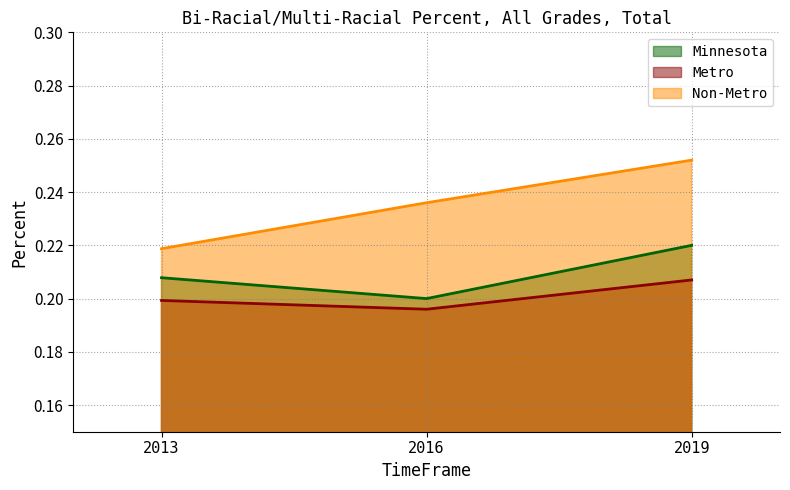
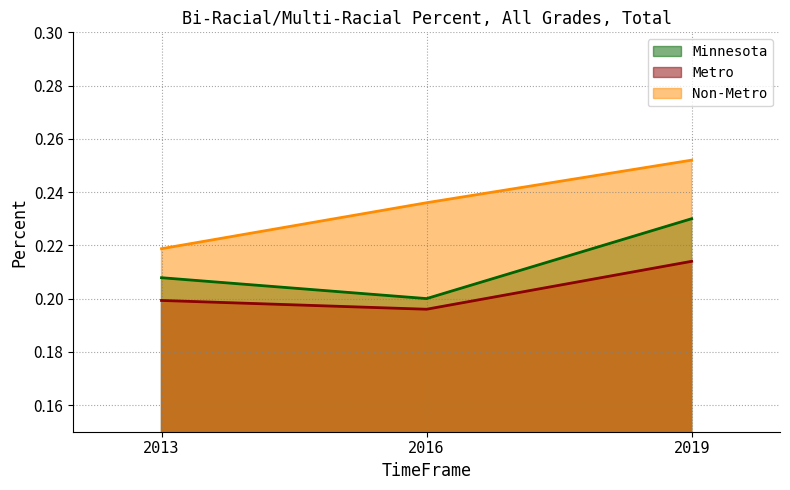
Minnesota, 2019: 0.22 -> 0.23
Metro, 2019: 0.207 -> 0.214
